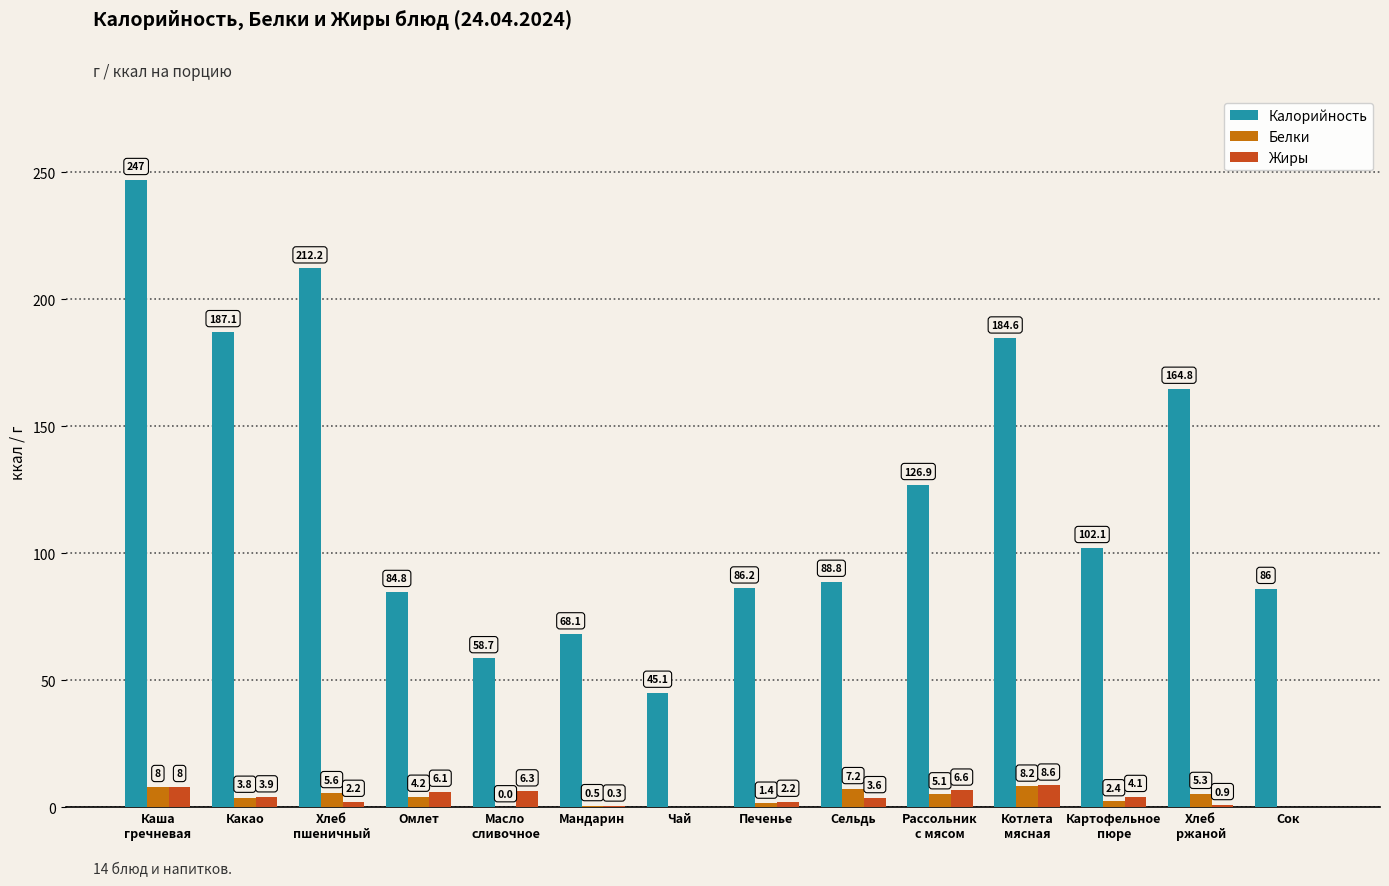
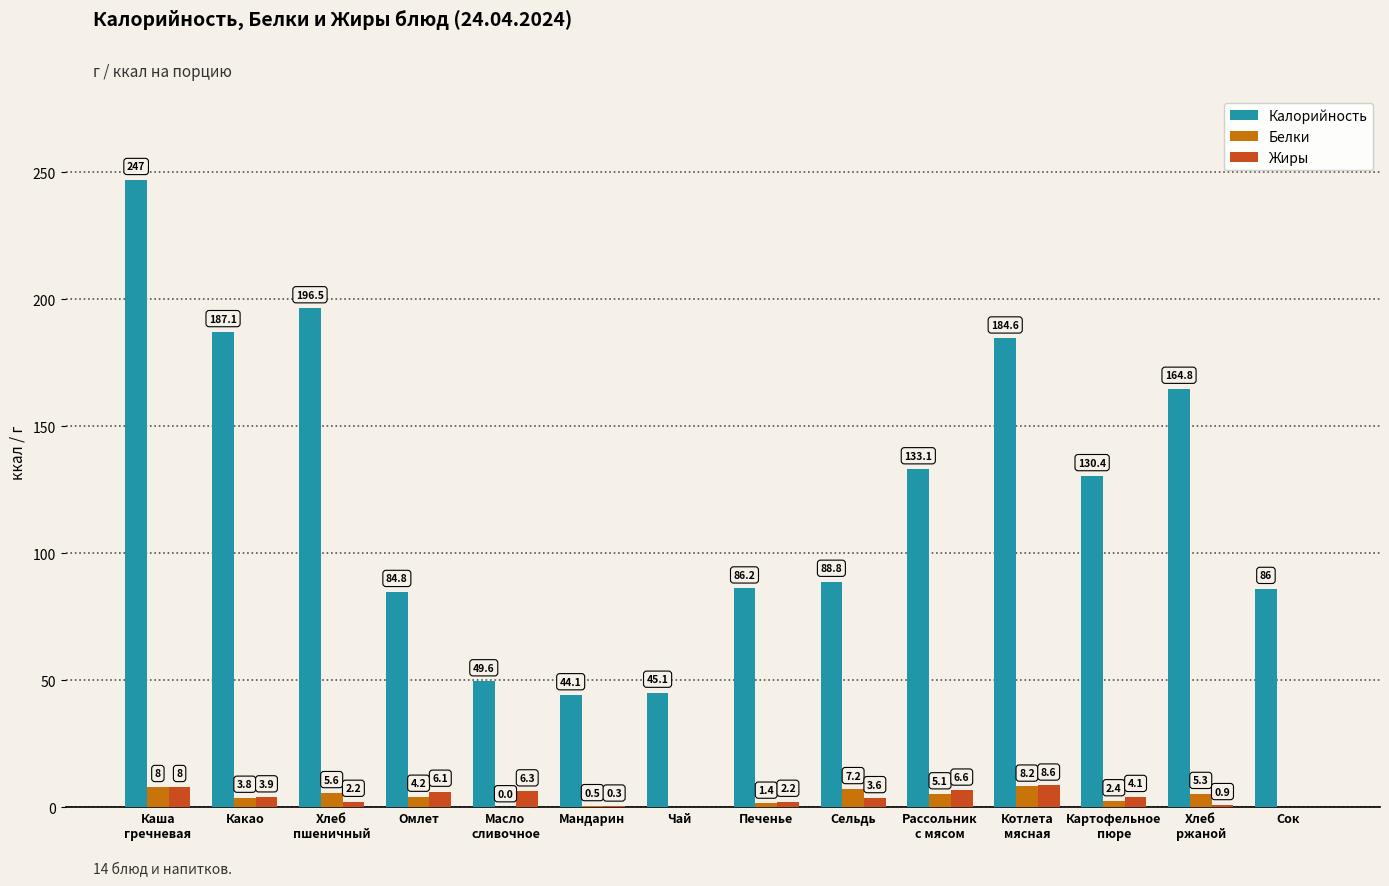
Калорийность, Хлеб пшеничный: 212.2 -> 196.5
Калорийность, Масло сливочное: 58.7 -> 49.6
Калорийность, Мандарин: 68.1 -> 44.1
Калорийность, Рассольник с мясом: 126.9 -> 133.1
Калорийность, Картофельное пюре: 102.1 -> 130.4
